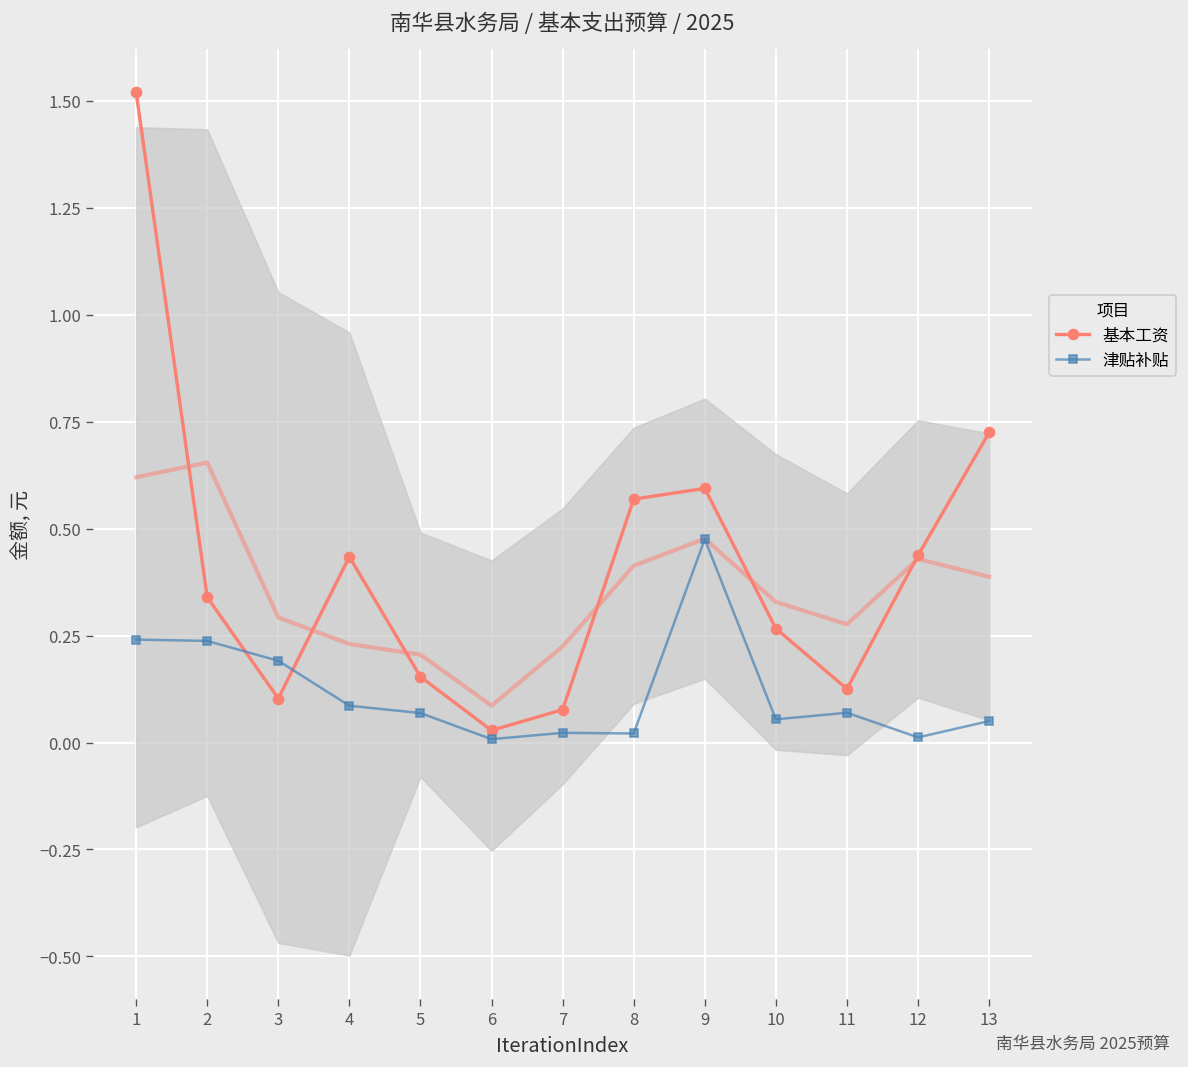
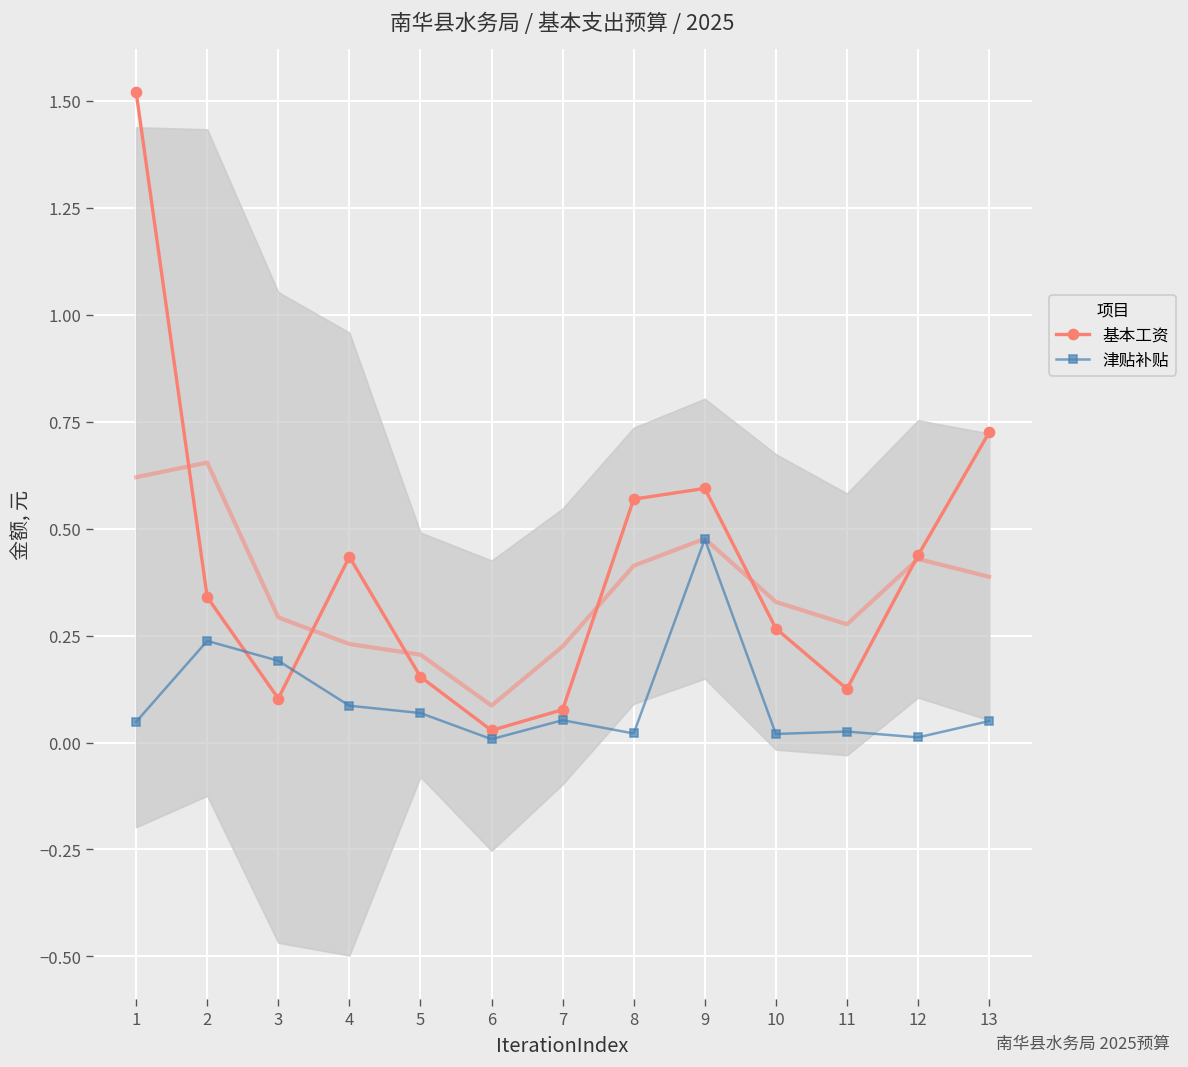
津贴补贴, 1: 0.24 -> 0.05
津贴补贴, 7: 0.02 -> 0.05
津贴补贴, 10: 0.05 -> 0.02
津贴补贴, 11: 0.07 -> 0.03
